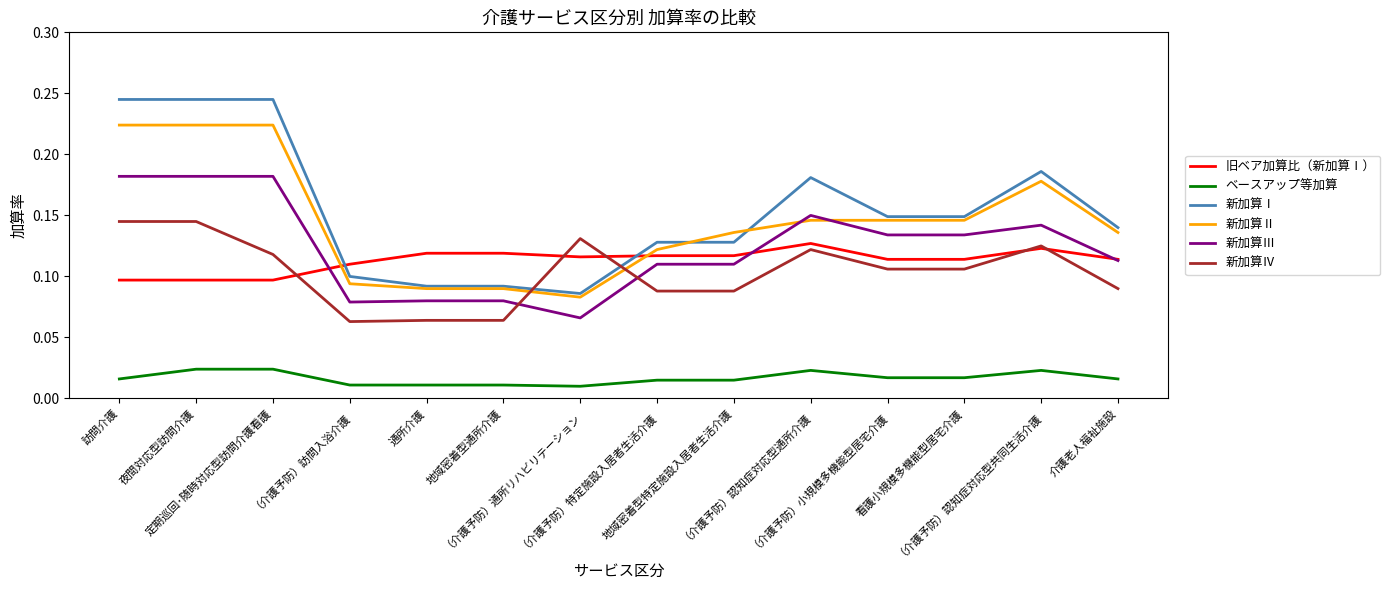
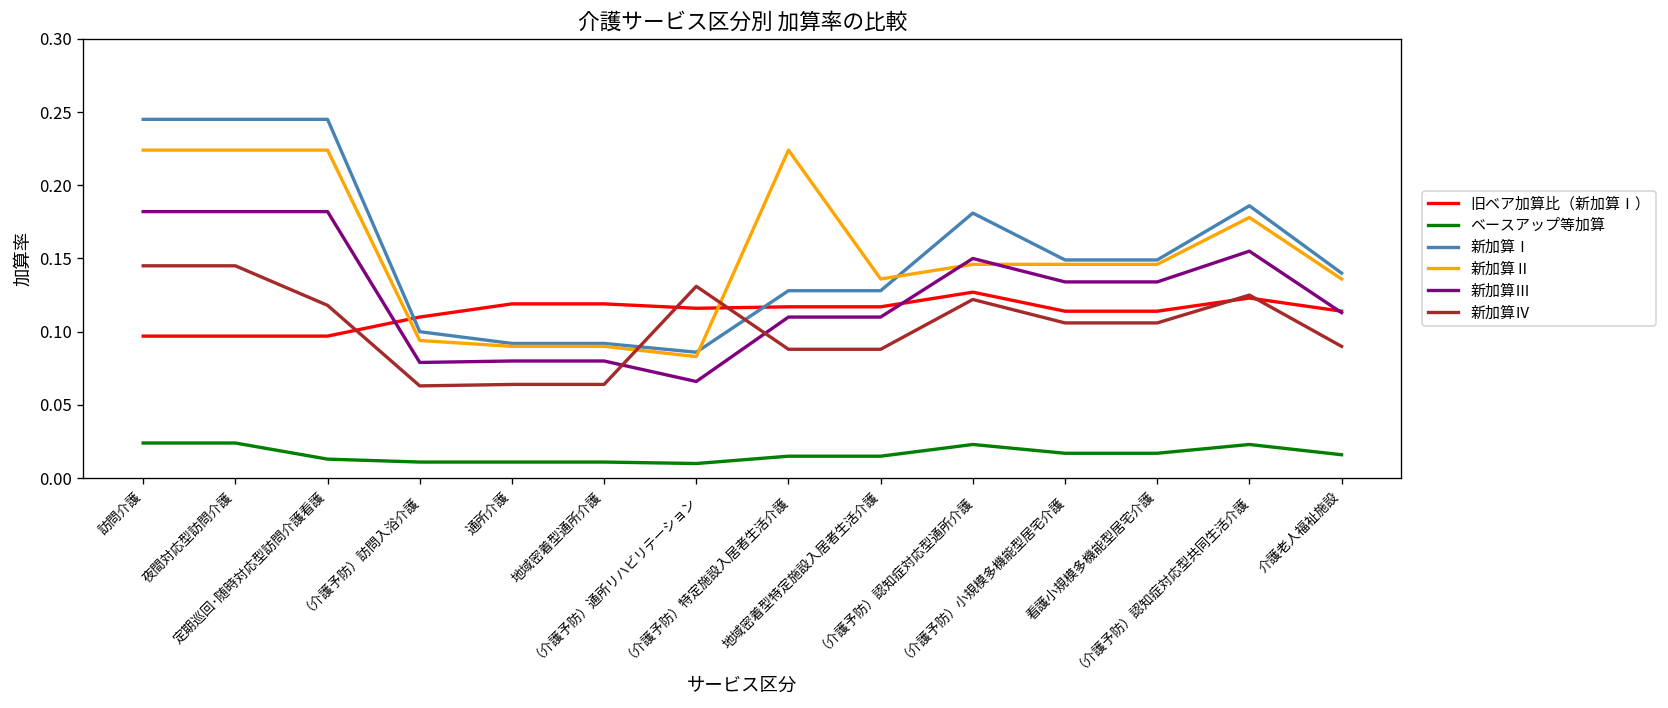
ベースアップ等加算, 訪問介護: 0.016 -> 0.024
ベースアップ等加算, 定期巡回･随時対応型訪問介護看護: 0.024 -> 0.013
新加算Ⅱ, （介護予防）特定施設入居者生活介護: 0.122 -> 0.224
新加算Ⅲ, （介護予防）認知症対応型共同生活介護: 0.142 -> 0.155
